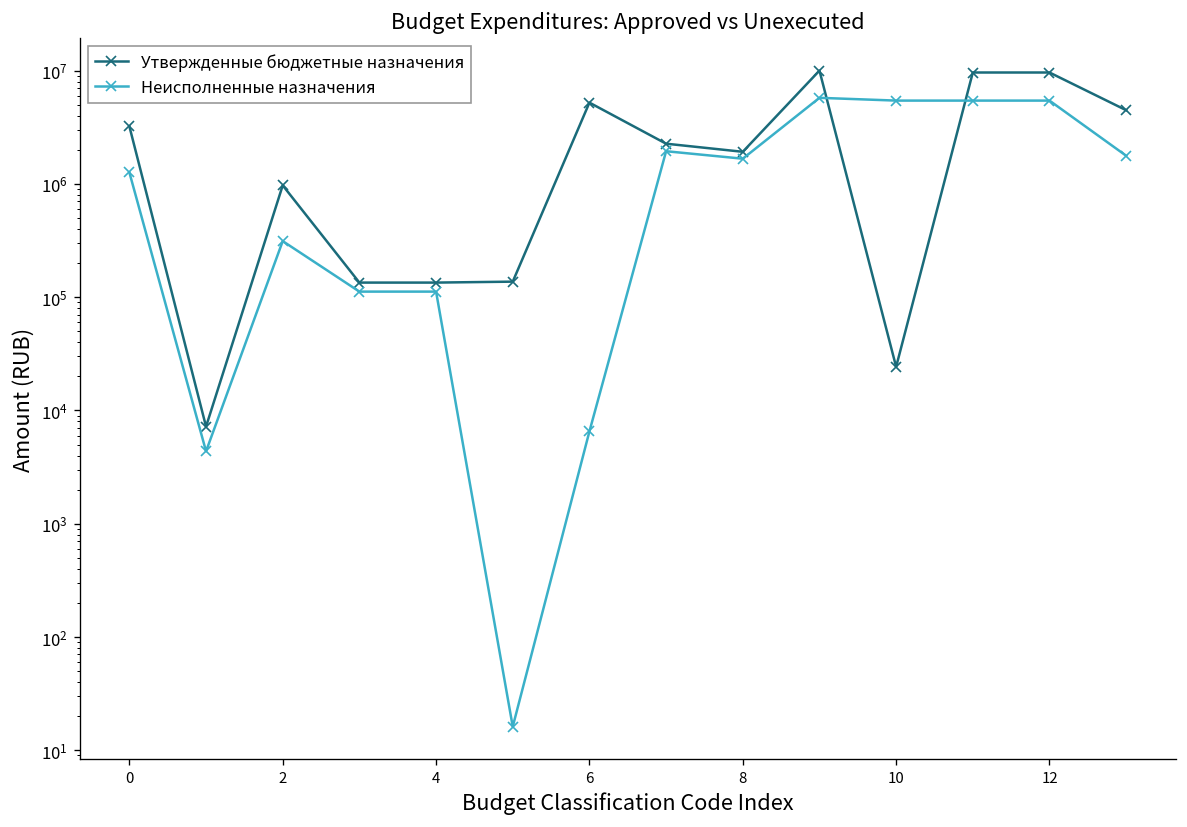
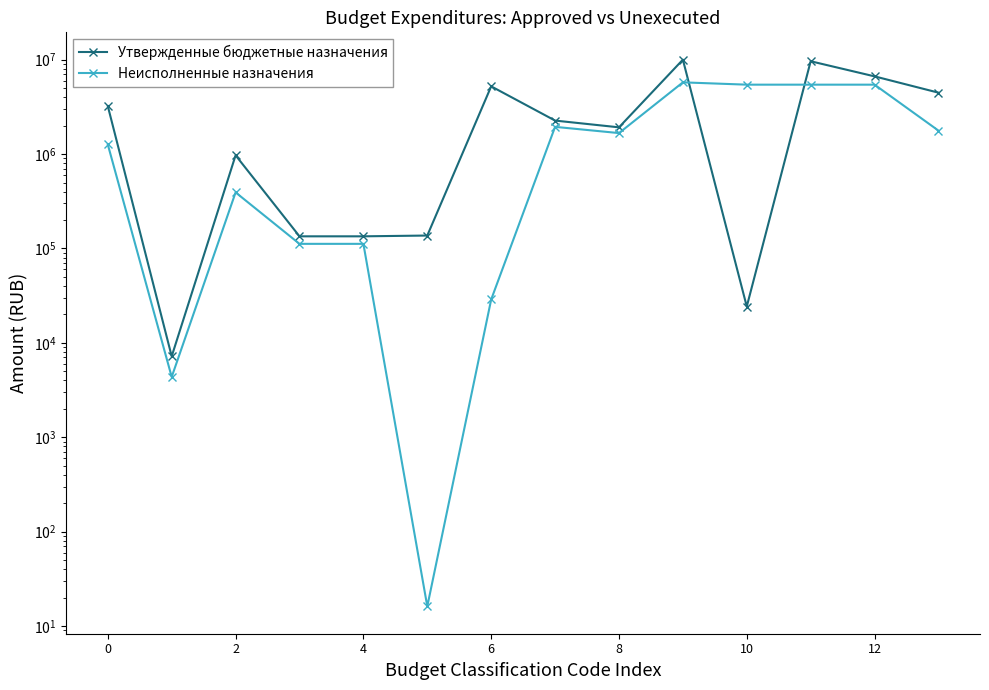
Неисполненные назначения, 2: 310000 -> 390000
Неисполненные назначения, 6: 7000 -> 29000
Утвержденные бюджетные назначения, 12: 10000000 -> 7000000
